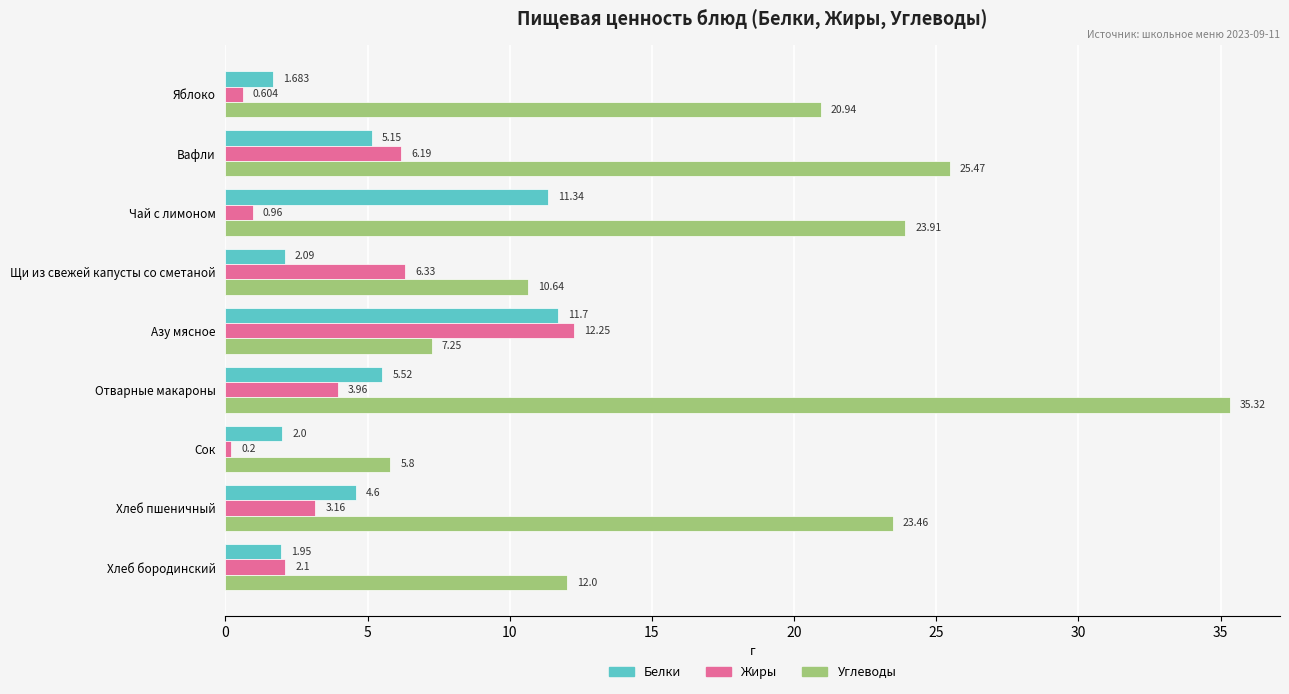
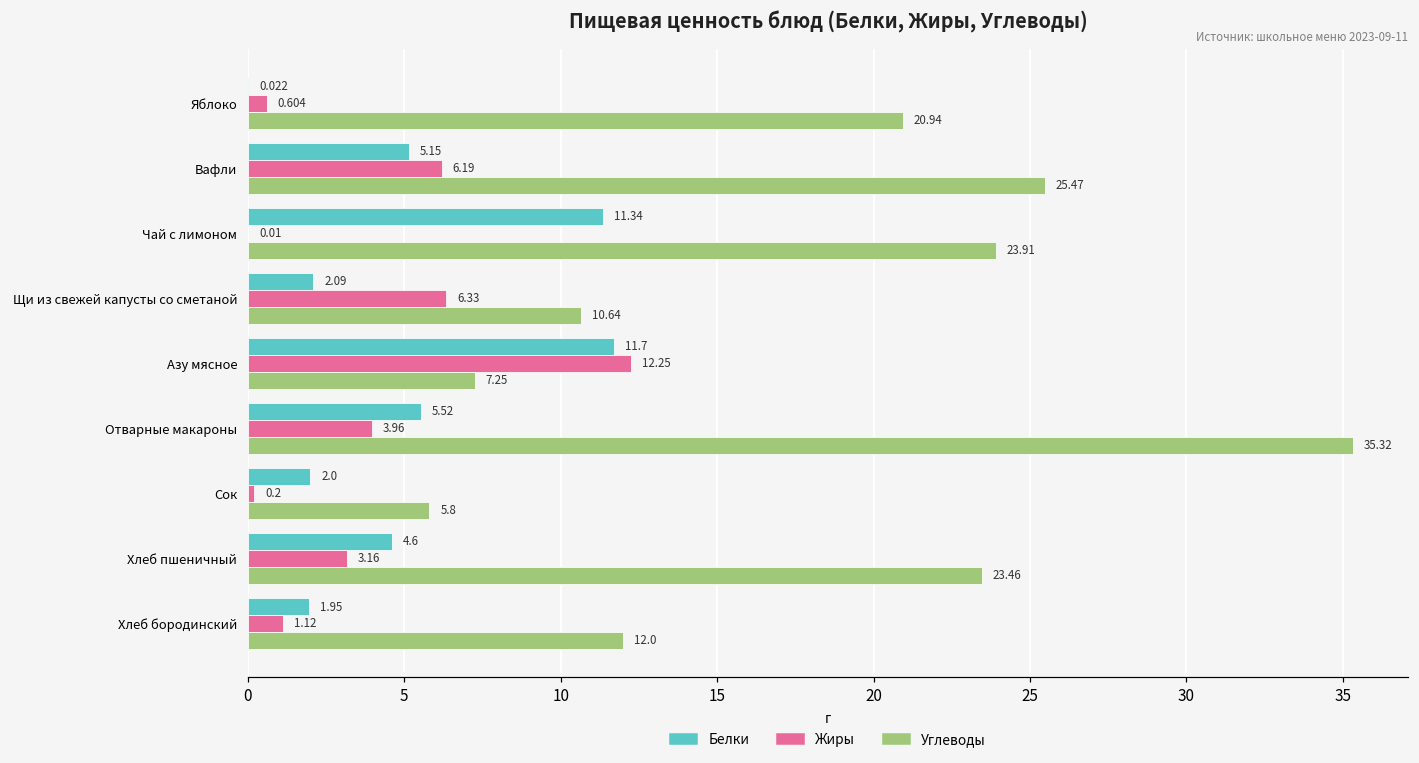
Белки, Яблоко: 1.683 -> 0.022
Жиры, Чай с лимоном: 0.96 -> 0.01
Жиры, Хлеб бородинский: 2.1 -> 1.12
